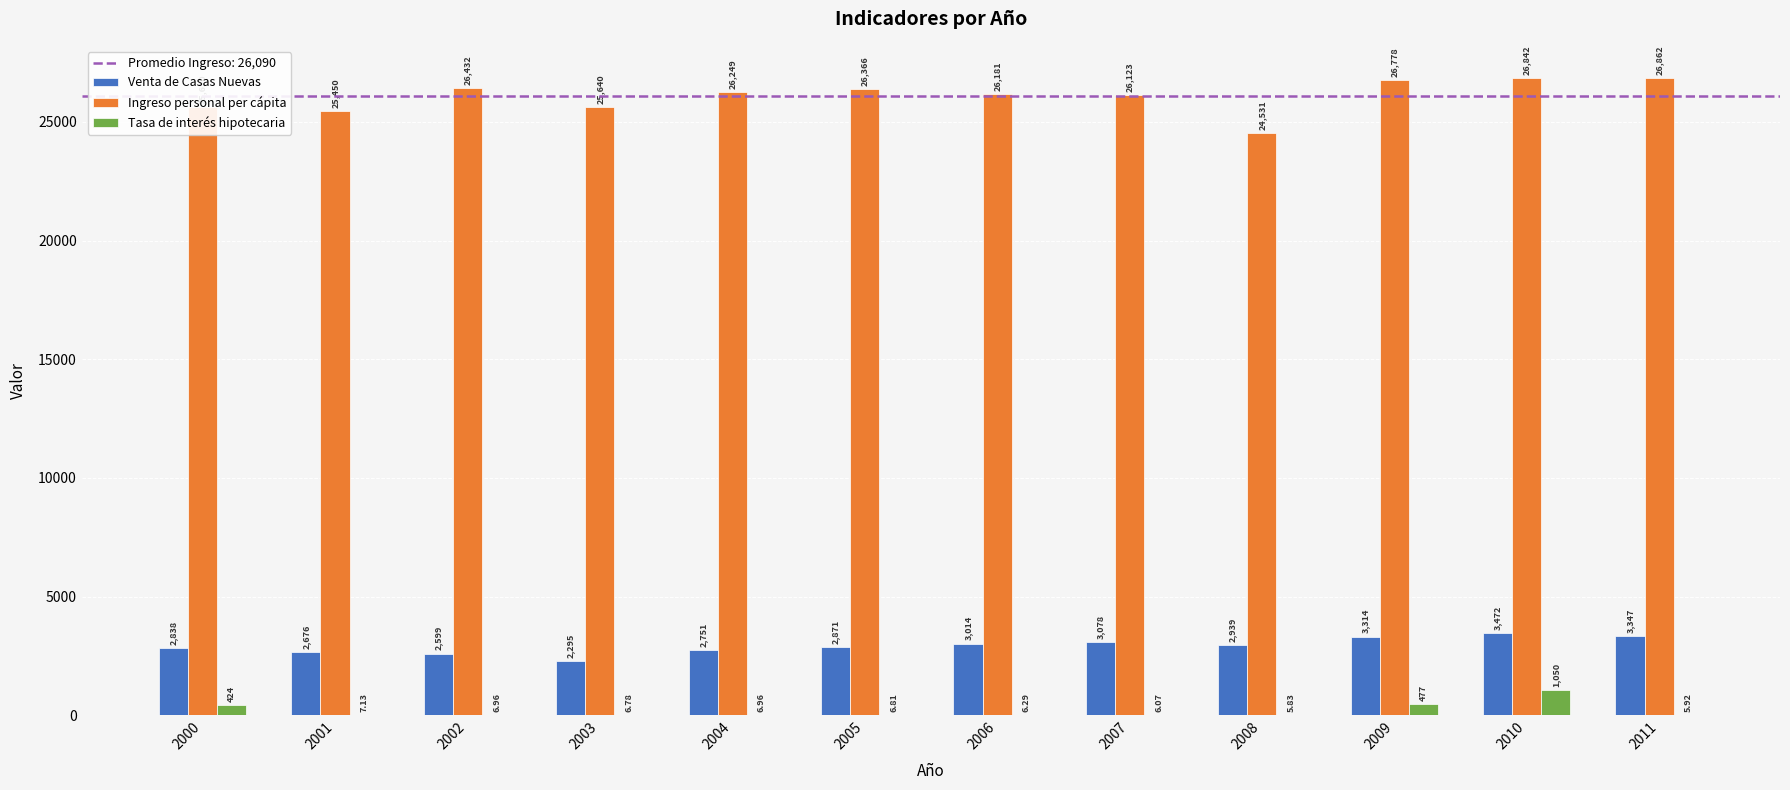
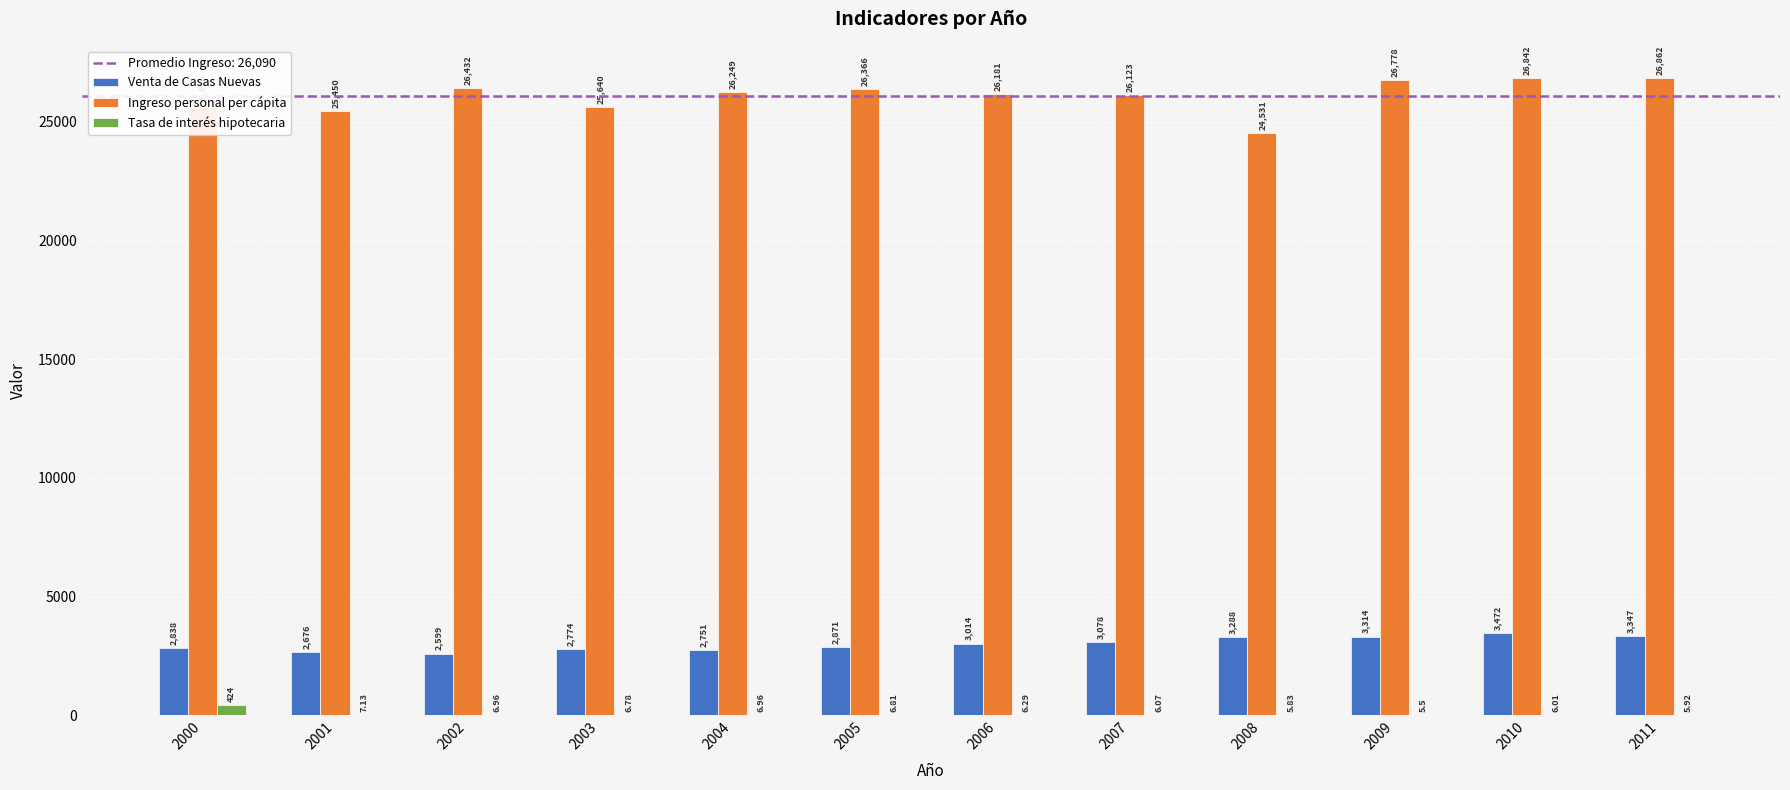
Venta de Casas Nuevas, 2003: 2,295 -> 2,774
Venta de Casas Nuevas, 2008: 2,939 -> 3,288
Tasa de interés hipotecaria, 2009: 477 -> 5.5
Tasa de interés hipotecaria, 2010: 1,050 -> 6.01
